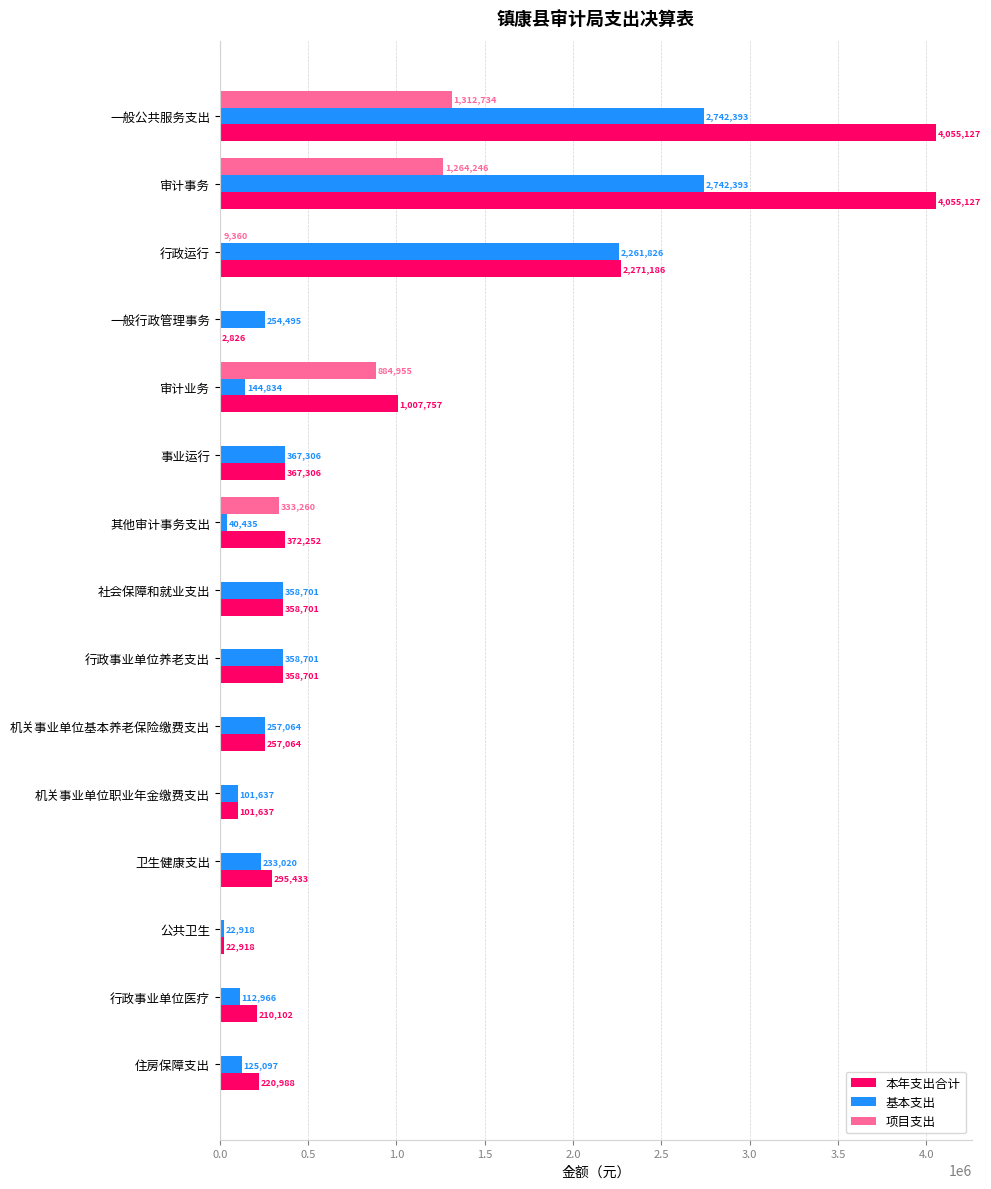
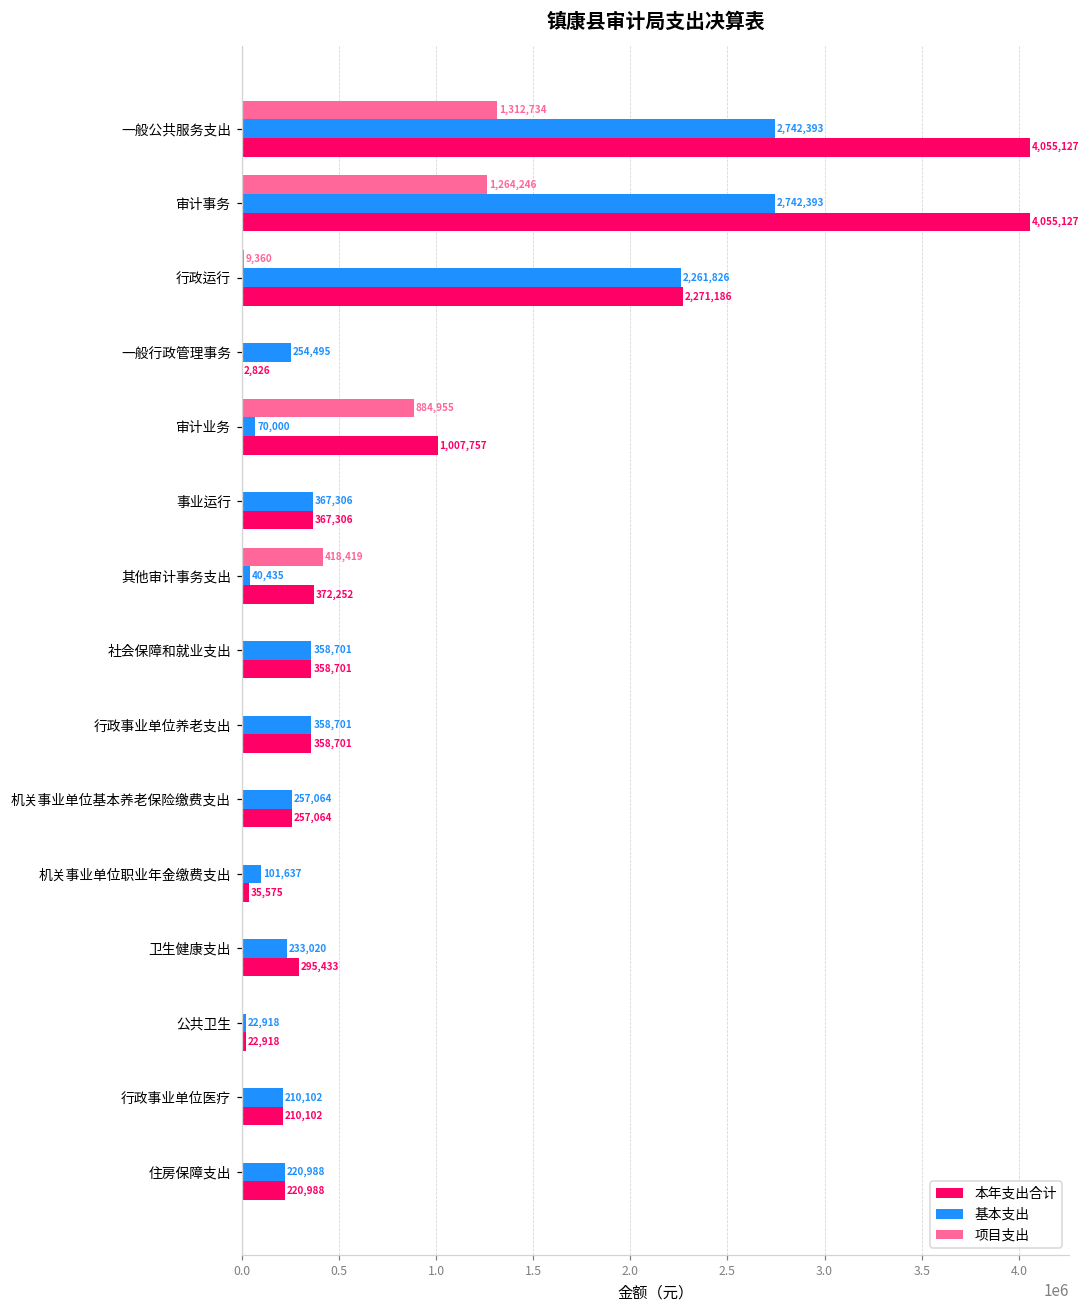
基本支出, 审计业务: 144,834 -> 70,000
项目支出, 其他审计事务支出: 333,260 -> 418,419
本年支出合计, 机关事业单位职业年金缴费支出: 101,637 -> 35,575
基本支出, 行政事业单位医疗: 112,966 -> 210,102
基本支出, 住房保障支出: 125,097 -> 220,988
